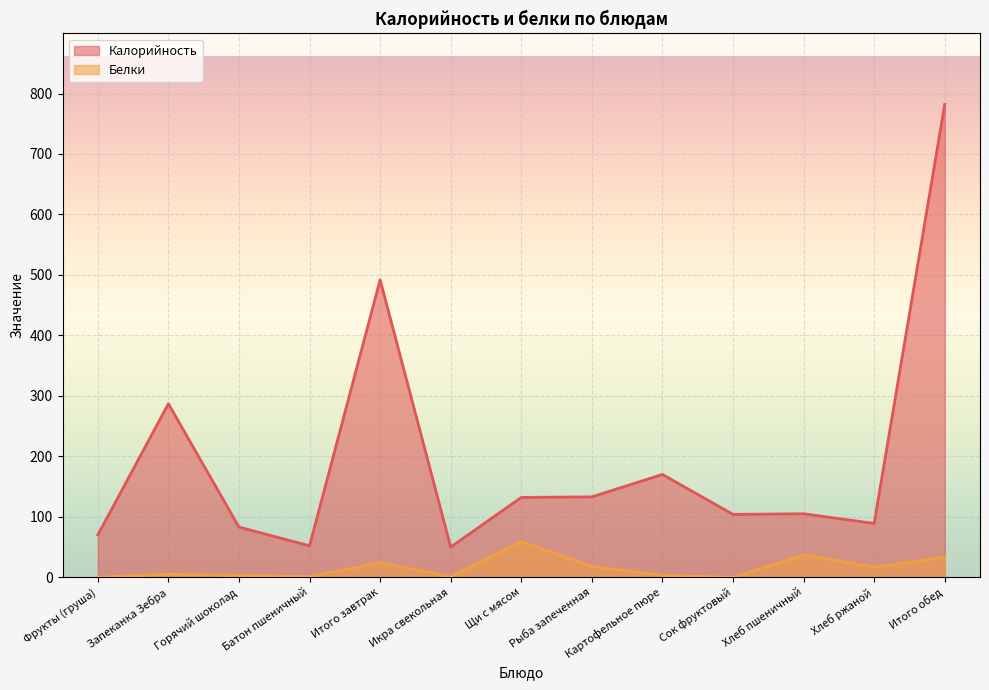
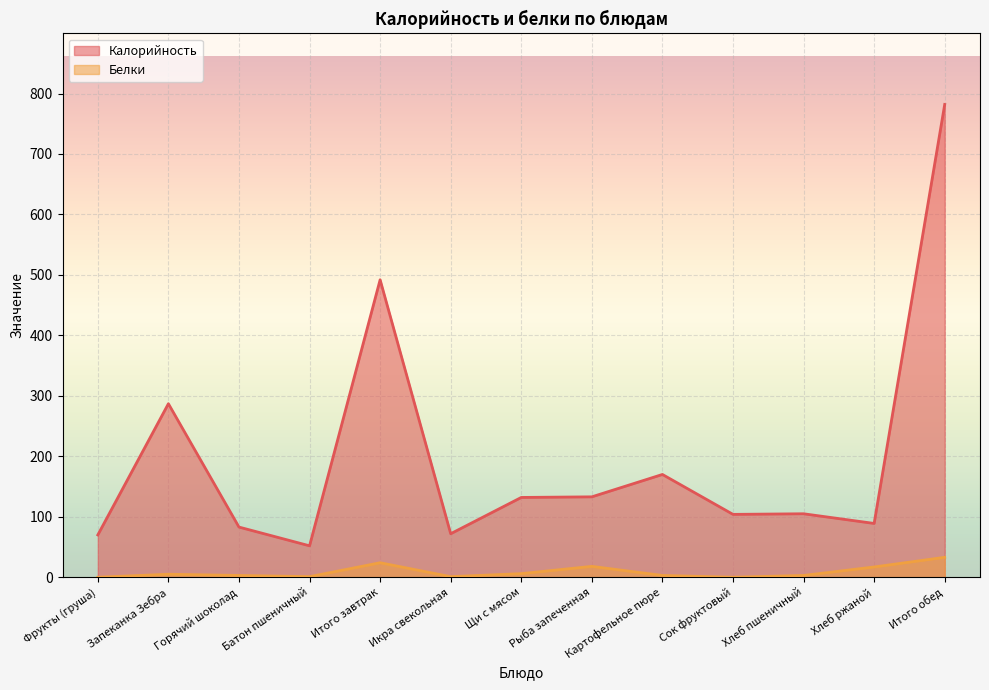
Калорийность, Икра свекольная: 50 -> 70
Белки, Щи с мясом: 60 -> 10
Белки, Хлеб пшеничный: 40 -> 0
